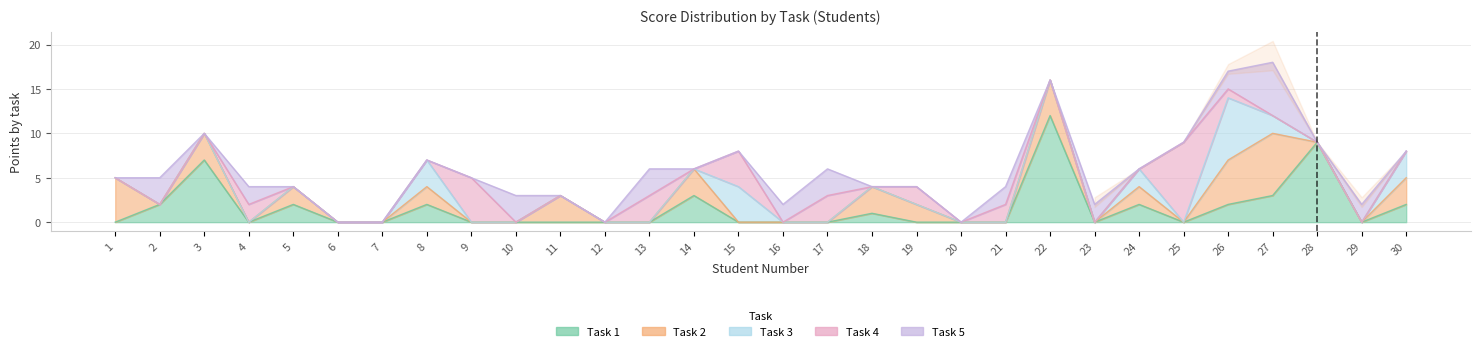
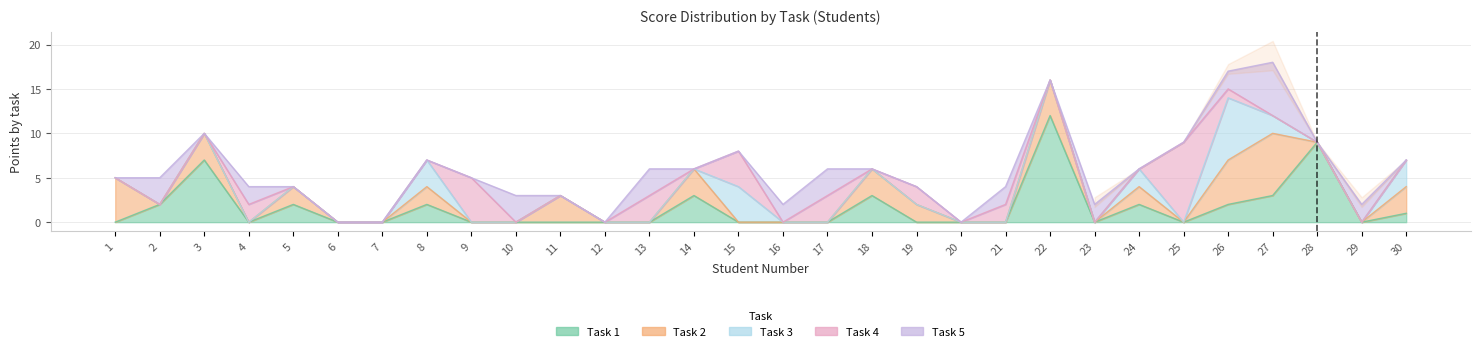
Task 1, 18: 1 -> 3
Task 1, 30: 2 -> 1
